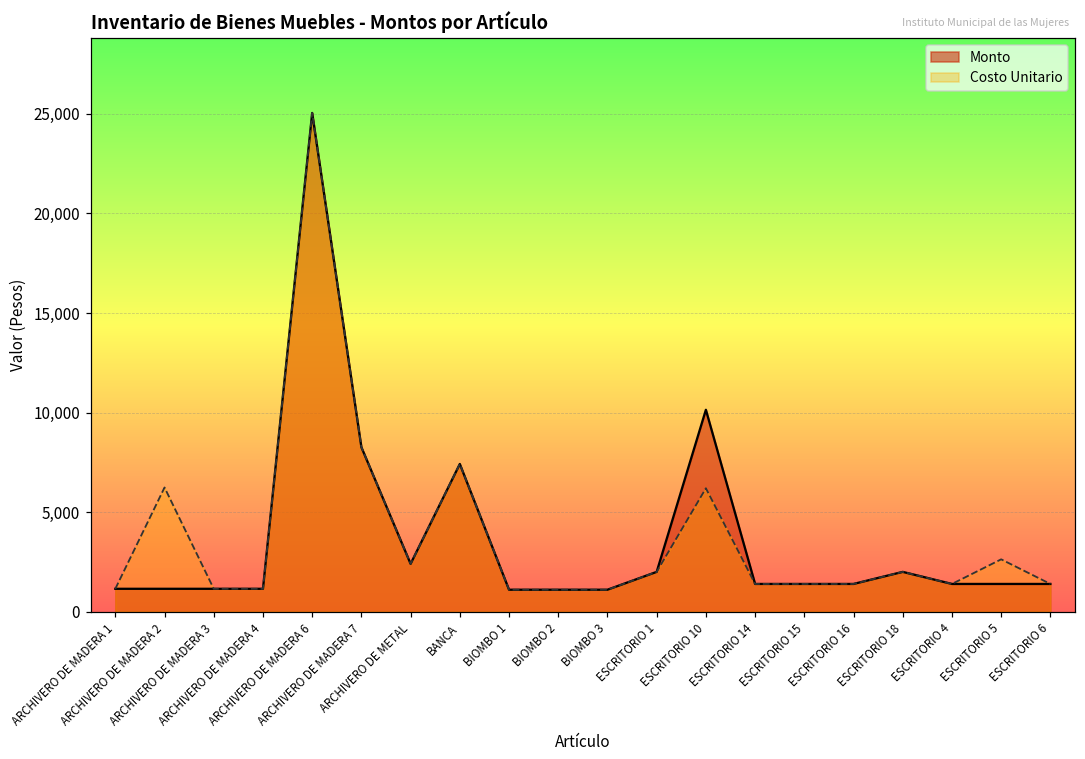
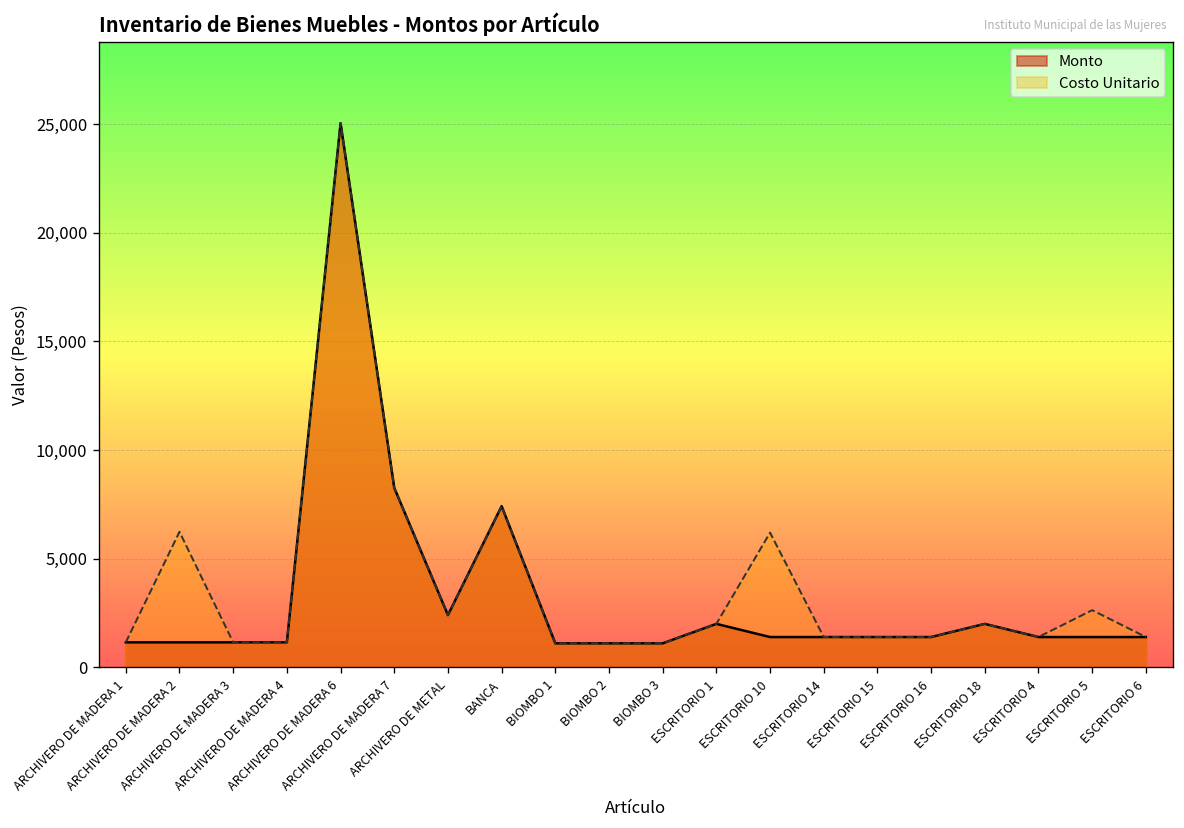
Monto, ESCRITORIO 10: 10,100 -> 1,400
